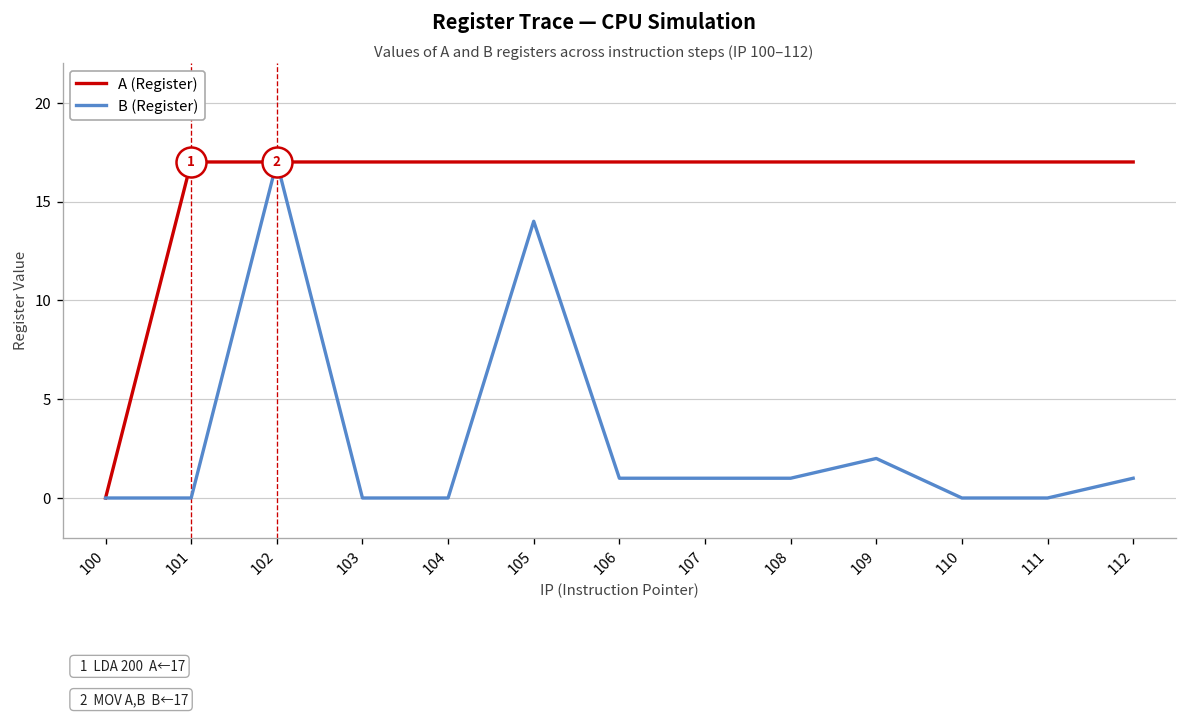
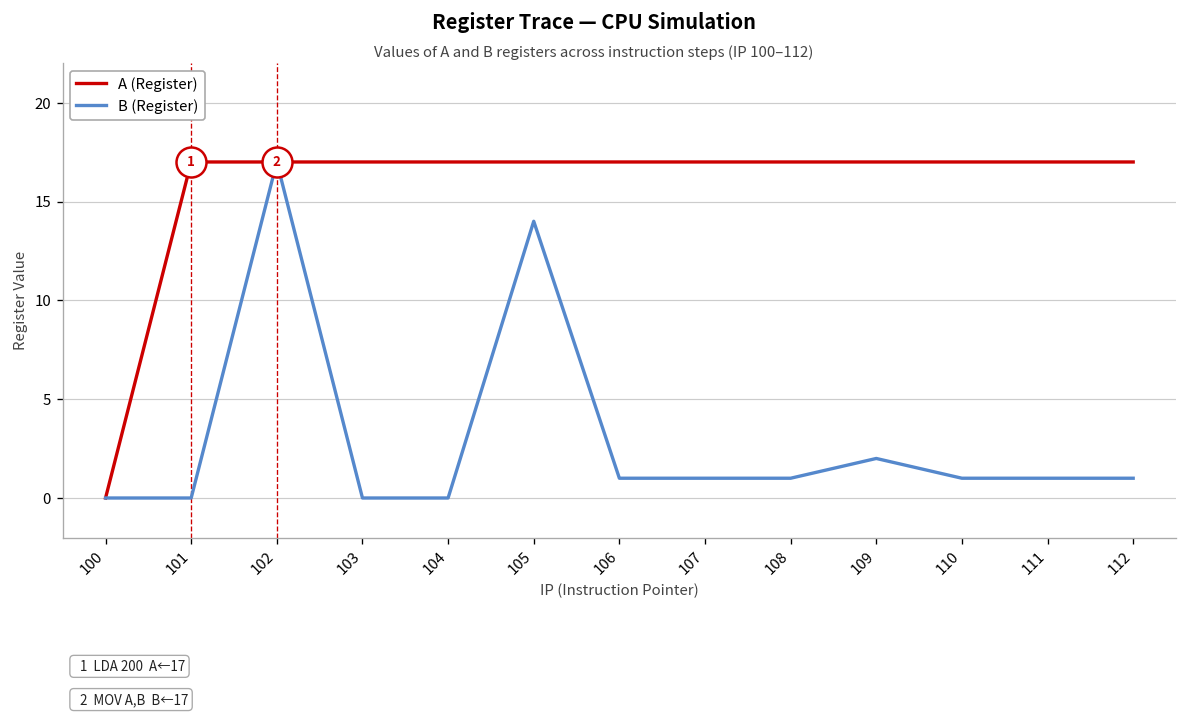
B (Register), 110: 0 -> 1
B (Register), 111: 0 -> 1
